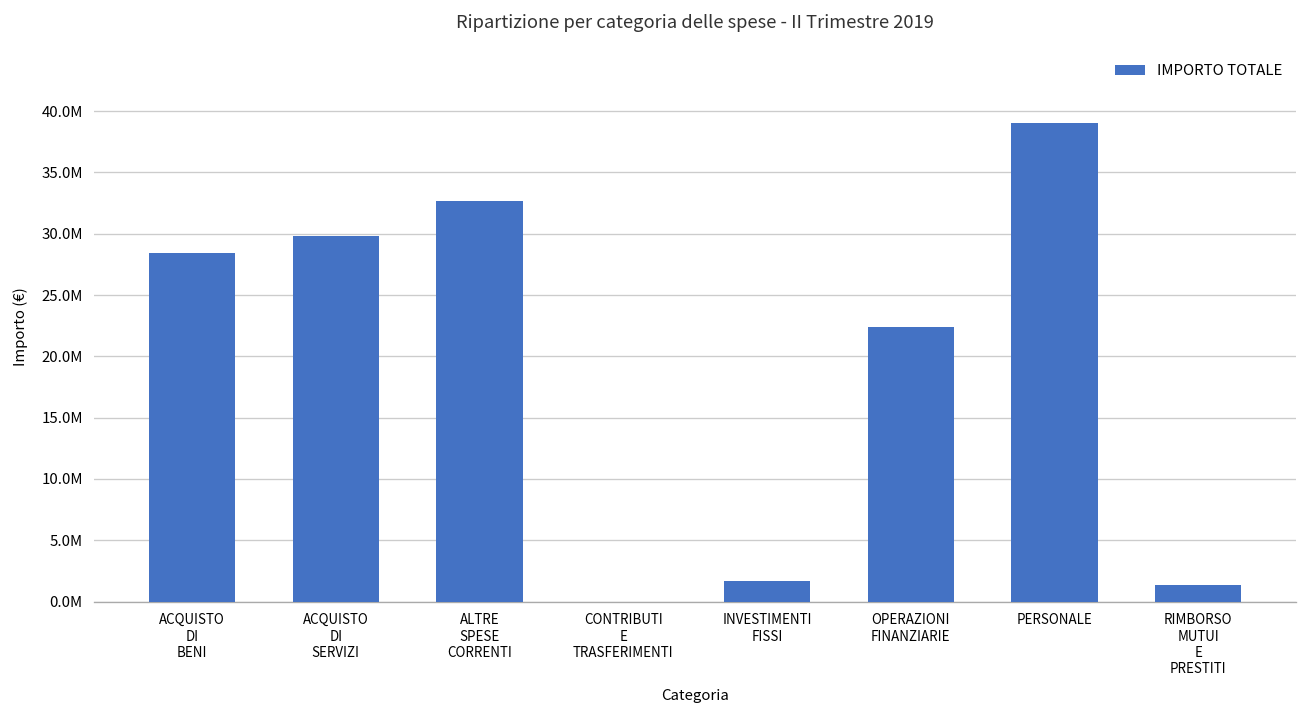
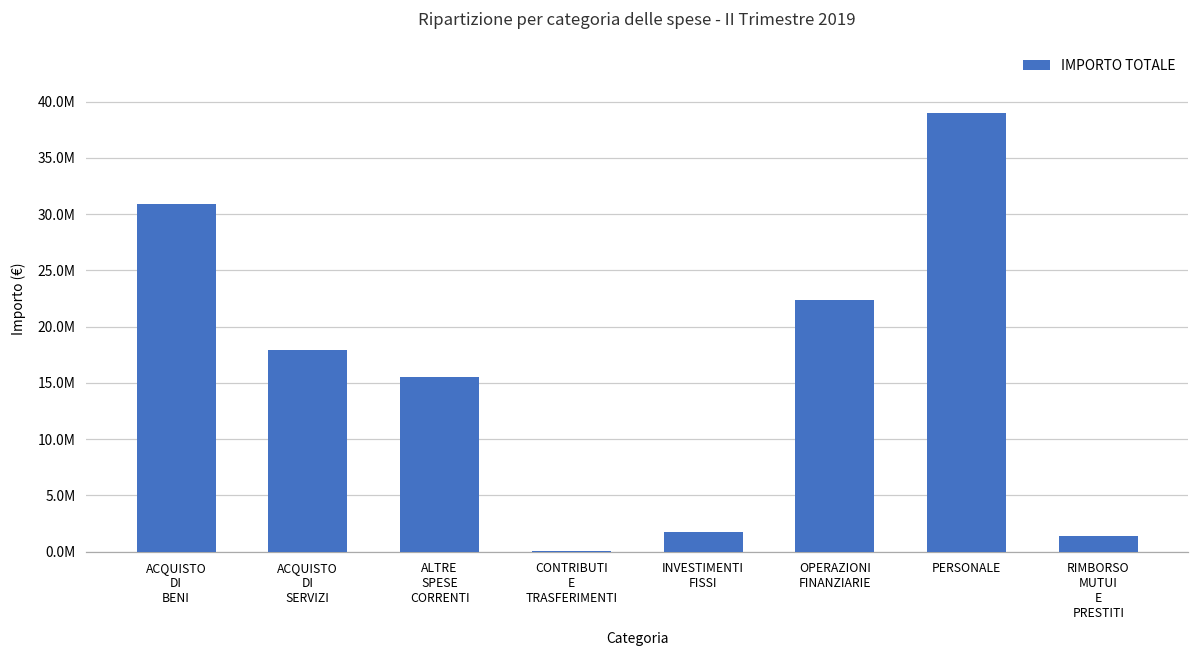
ACQUISTO DI BENI: 28400000 -> 30900000
ACQUISTO DI SERVIZI: 29800000 -> 17900000
ALTRE SPESE CORRENTI: 32700000 -> 15600000
